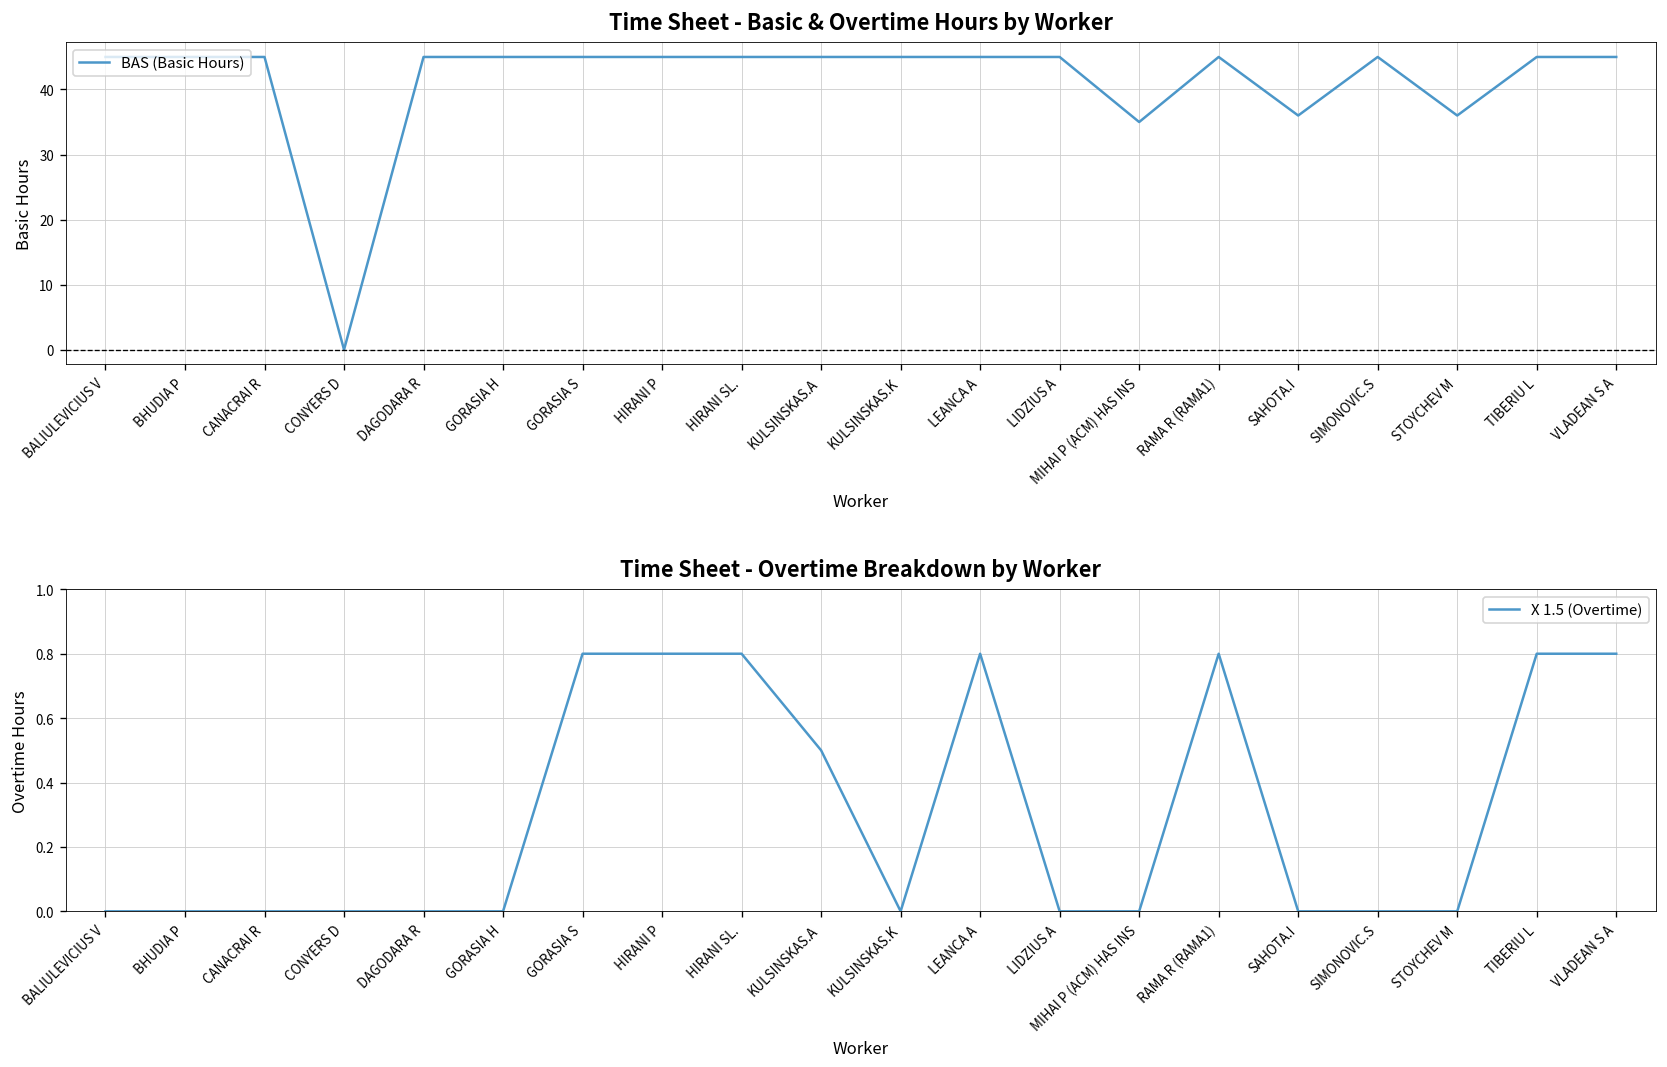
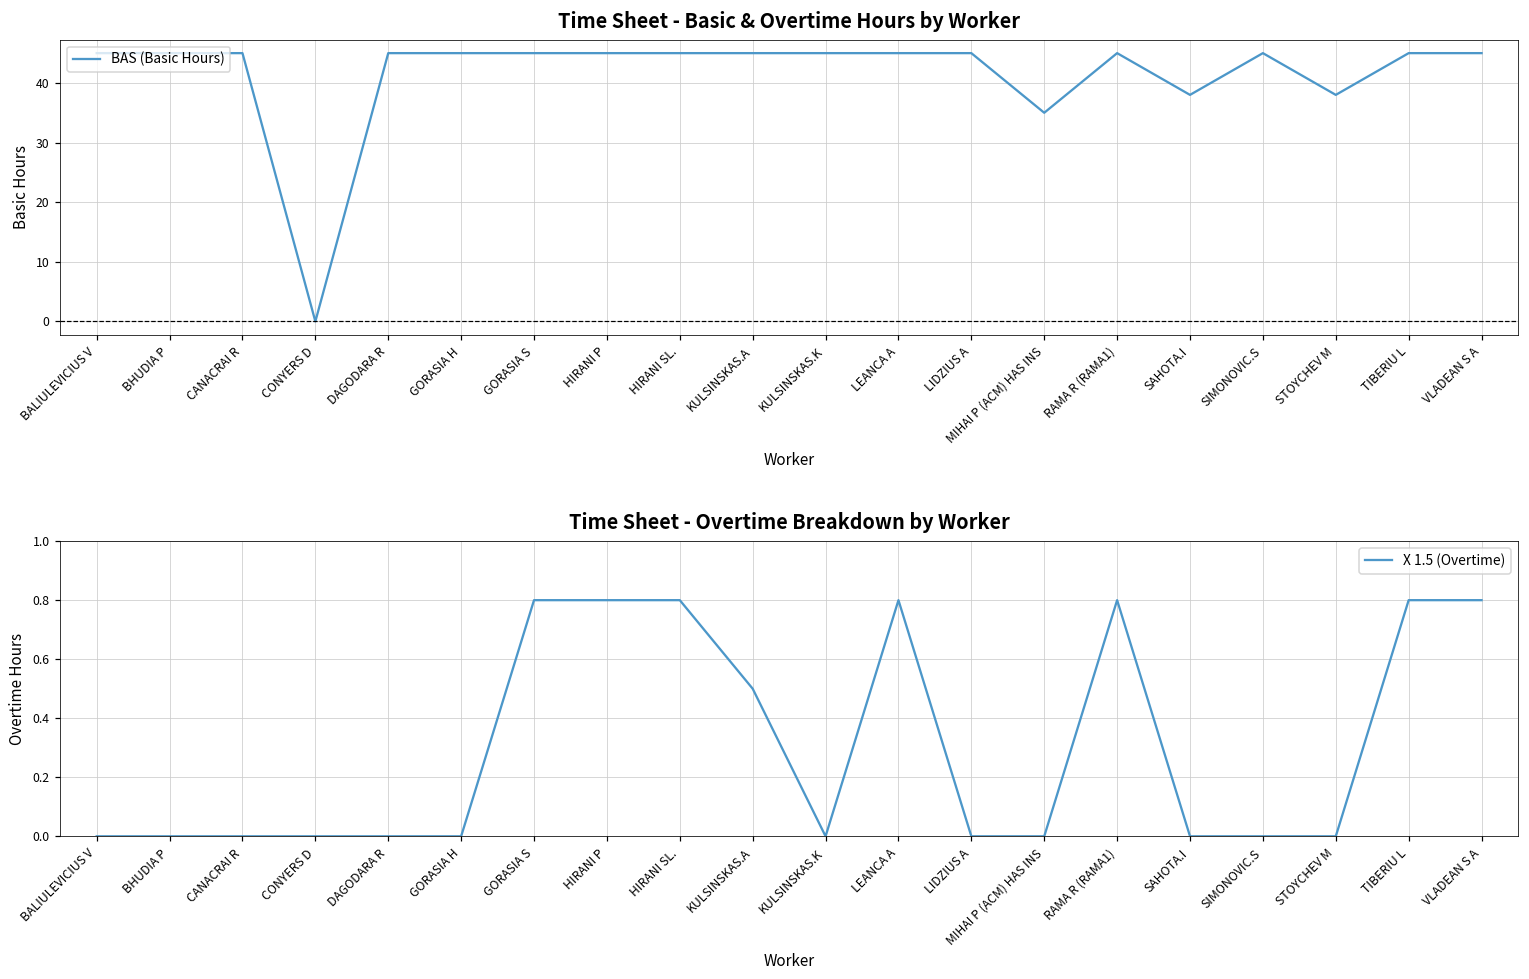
Time Sheet - Basic & Overtime Hours by Worker, SAHOTA.I: 36 -> 38
Time Sheet - Basic & Overtime Hours by Worker, STOYCHEV M: 36 -> 38
